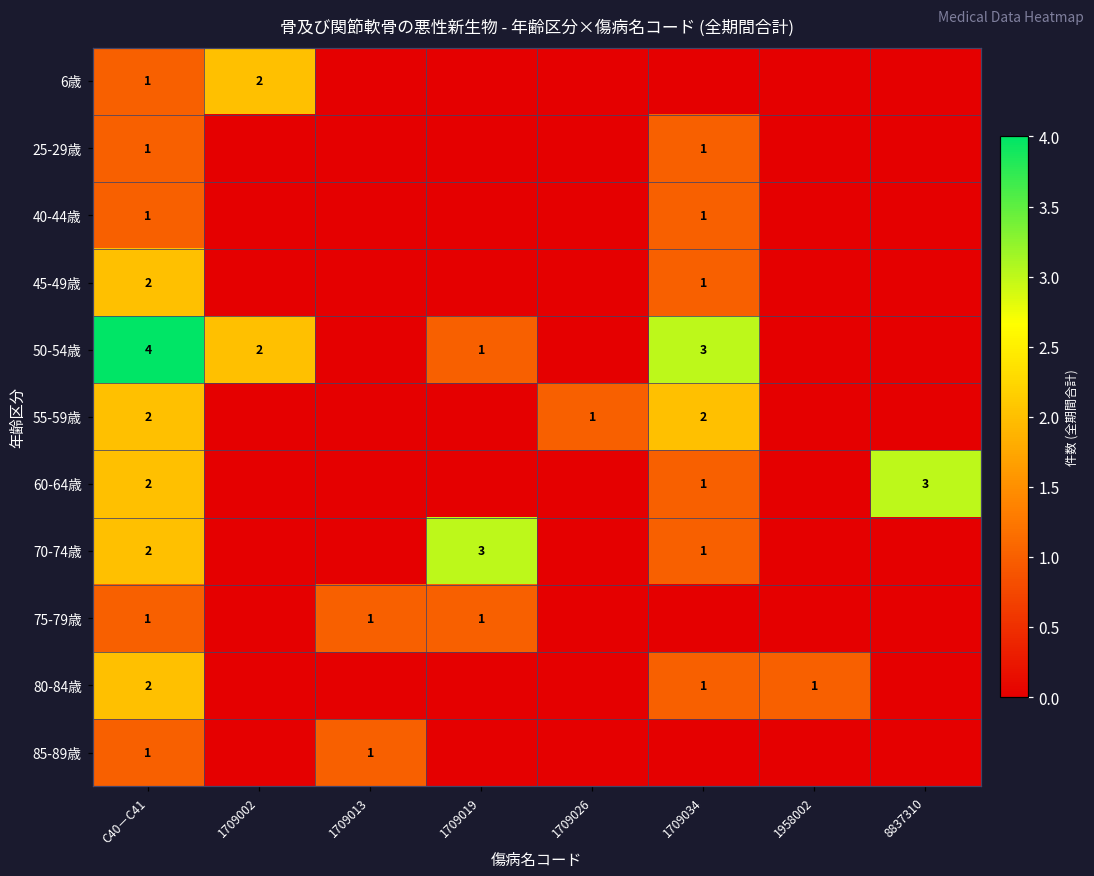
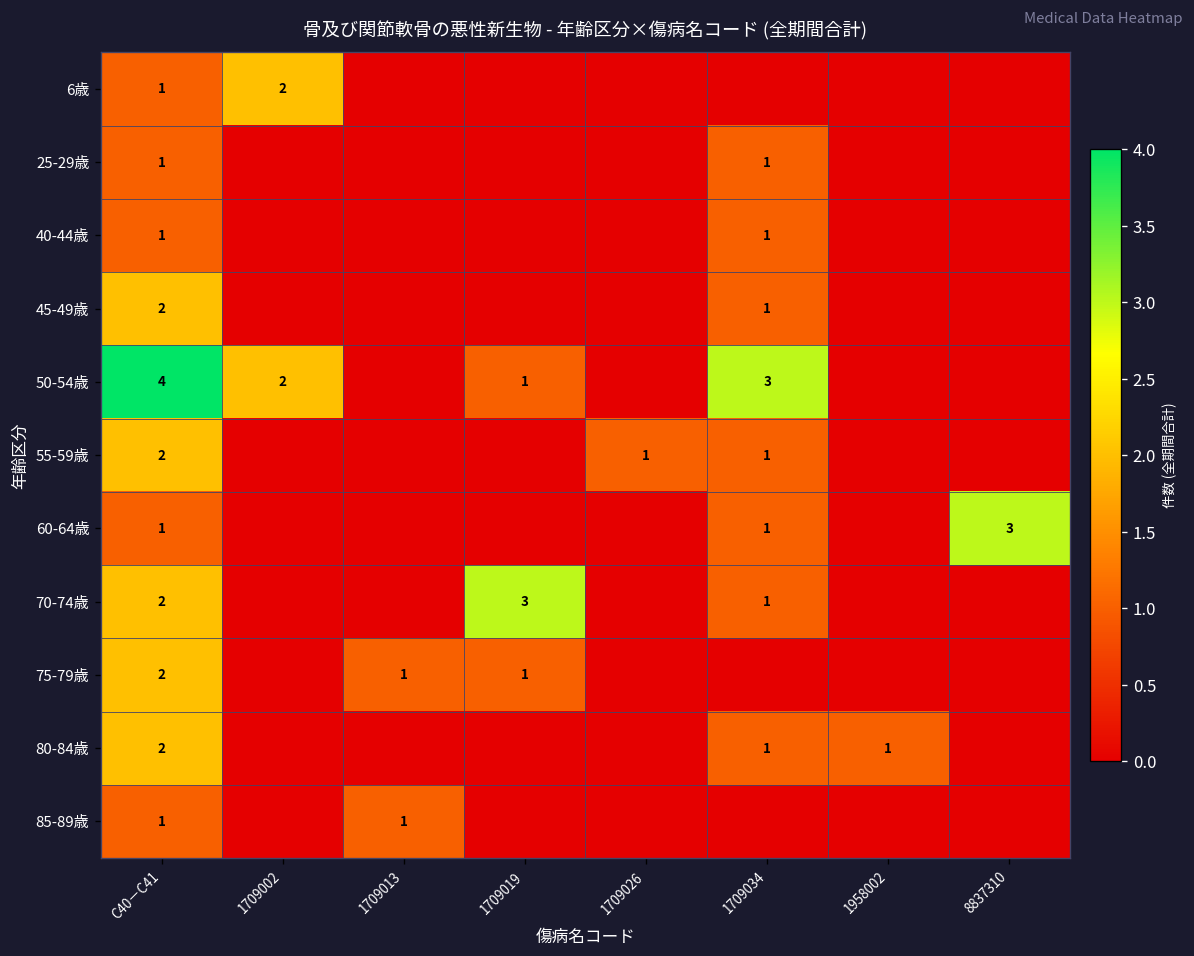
55-59歳, 1709034: 2 -> 1
60-64歳, C40－C41: 2 -> 1
75-79歳, C40－C41: 1 -> 2
